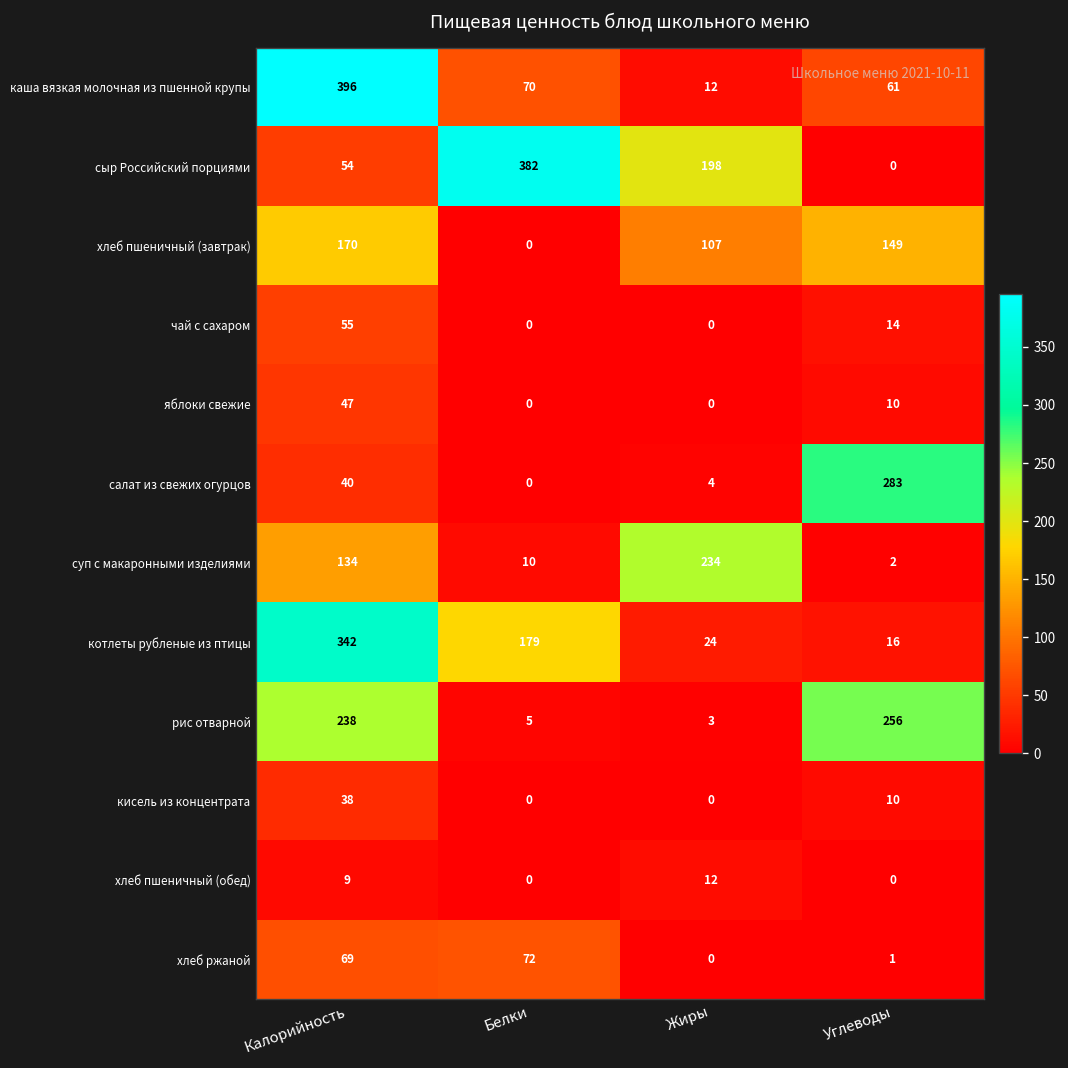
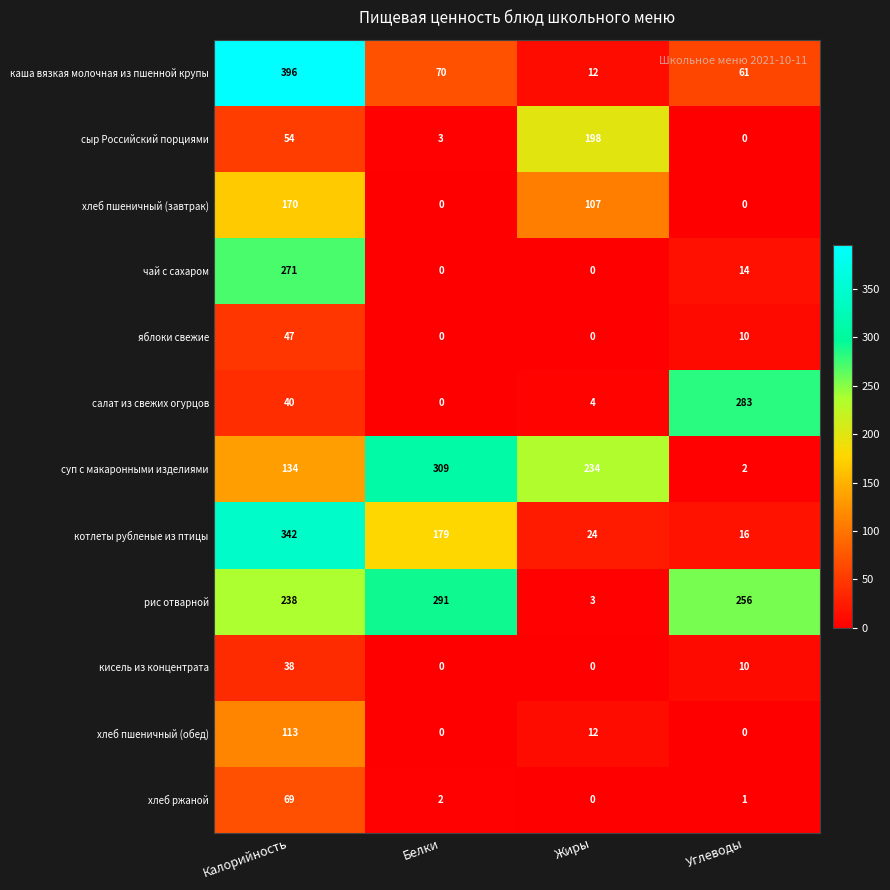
сыр Российский порциями, Белки: 382 -> 3
хлеб пшеничный (завтрак), Углеводы: 149 -> 0
чай с сахаром, Калорийность: 55 -> 271
суп с макаронными изделиями, Белки: 10 -> 309
рис отварной, Белки: 5 -> 291
хлеб пшеничный (обед), Калорийность: 9 -> 113
хлеб ржаной, Белки: 72 -> 2
